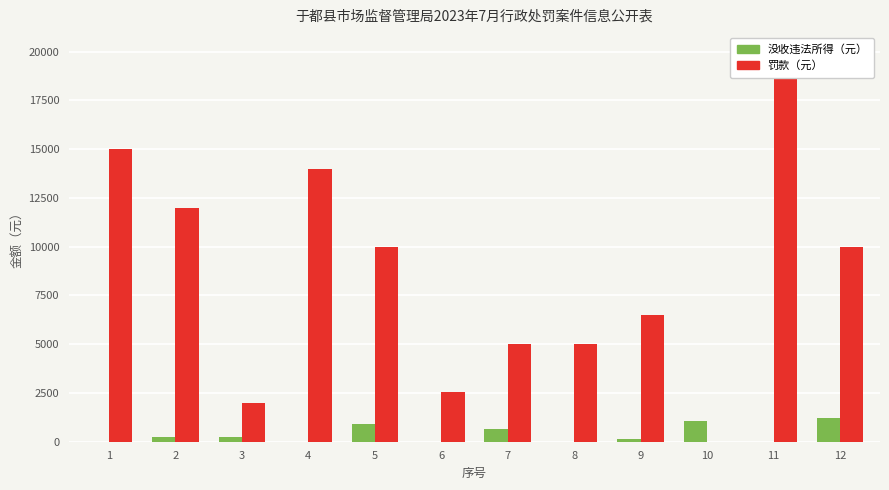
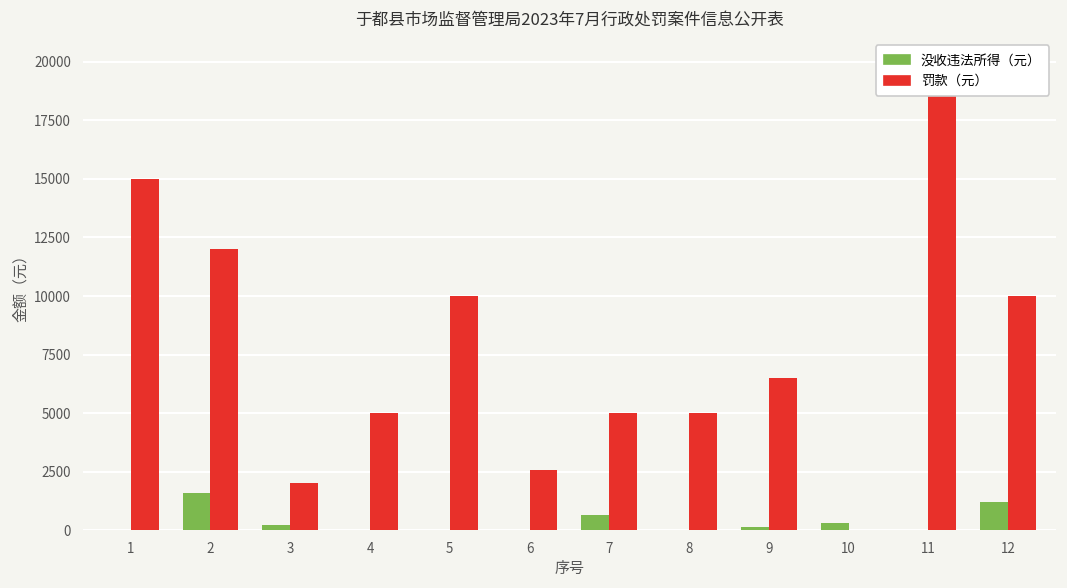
没收违法所得（元）, 2: 200 -> 1600
罚款（元）, 4: 14000 -> 5000
没收违法所得（元）, 5: 900 -> 0
没收违法所得（元）, 10: 1100 -> 300
